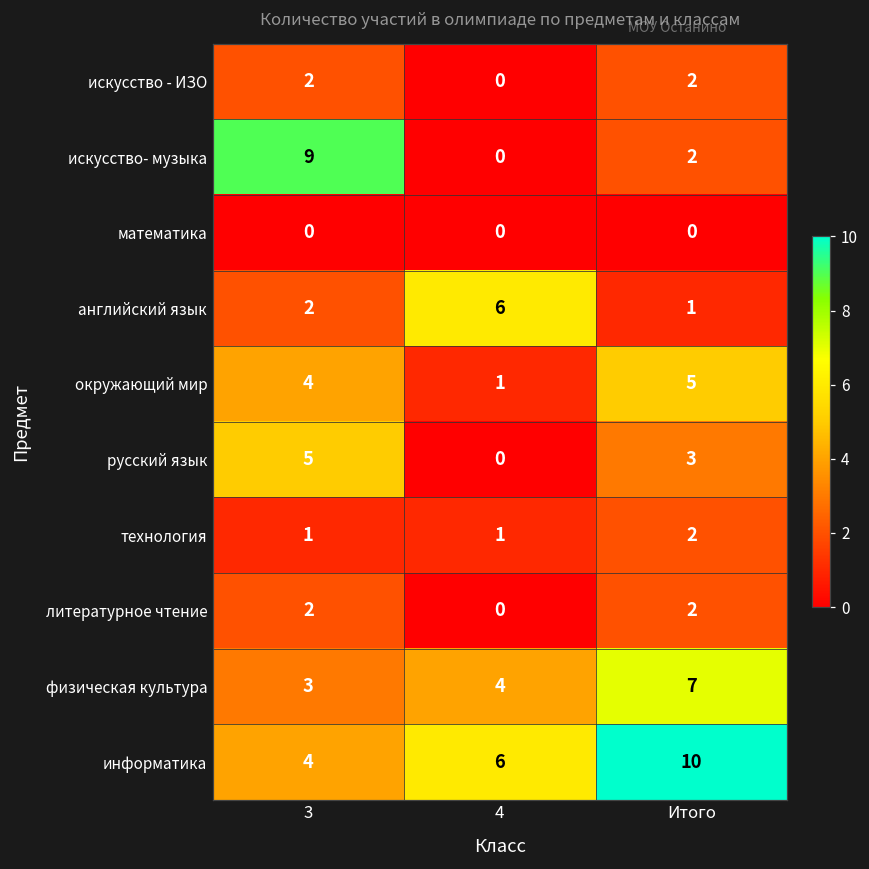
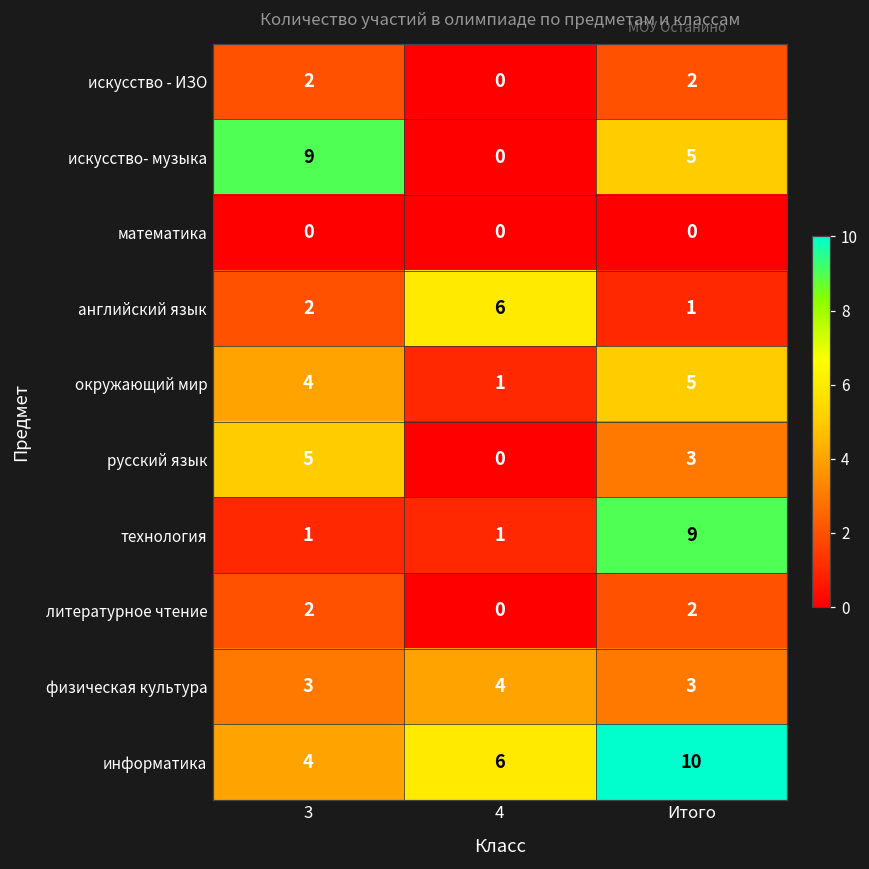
искусство- музыка, Итого: 2 -> 5
технология, Итого: 2 -> 9
физическая культура, Итого: 7 -> 3
